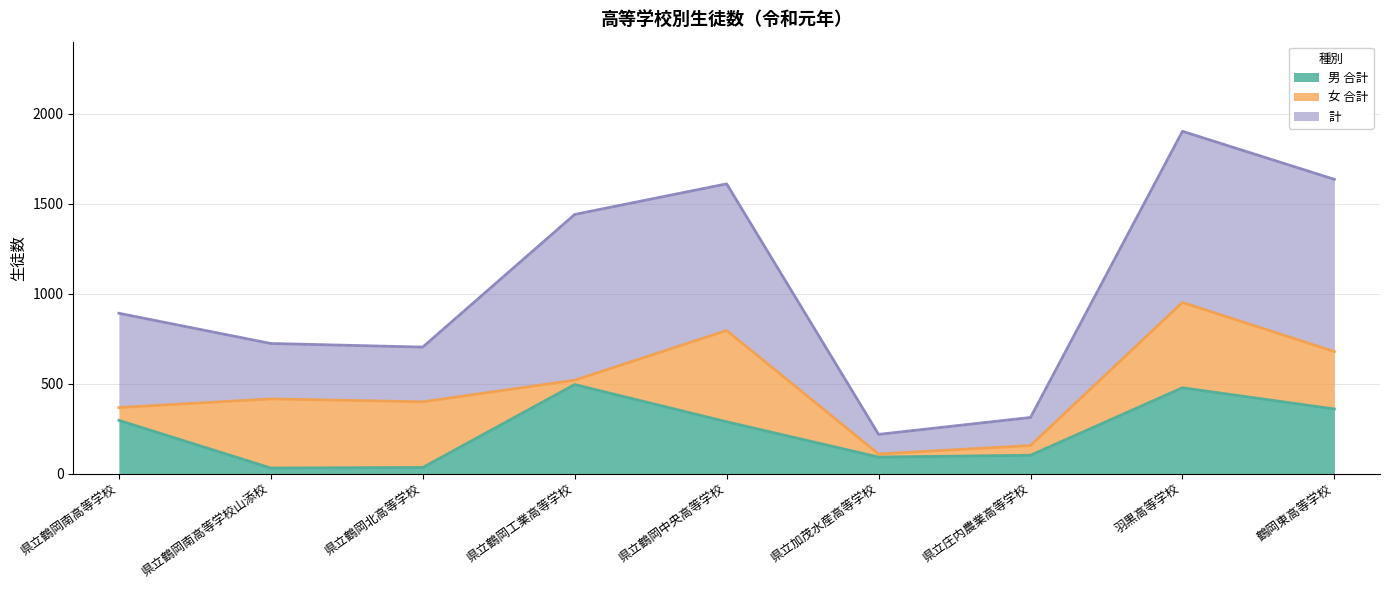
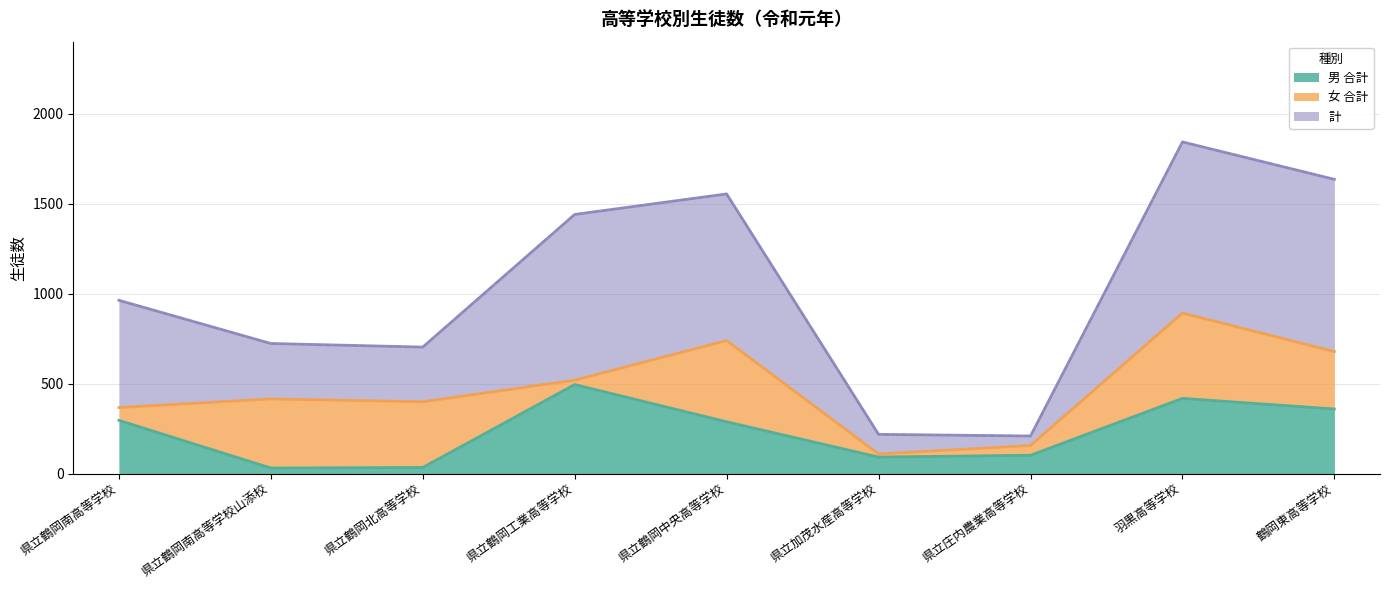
計, 県立鶴岡南高等学校: 520 -> 600
女 合計, 県立鶴岡中央高等学校: 510 -> 450
計, 県立庄内農業高等学校: 160 -> 50
男 合計, 羽黒高等学校: 480 -> 420
